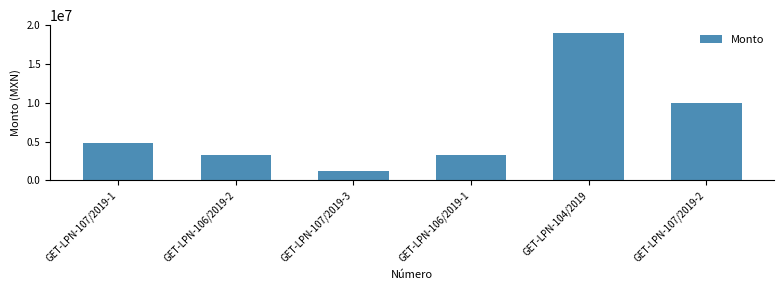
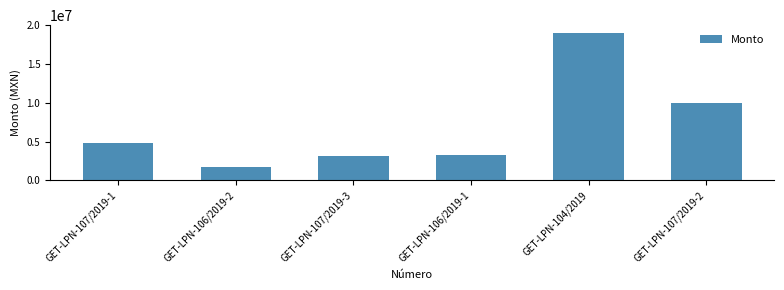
GET-LPN-106/2019-2: 3000000 -> 2000000
GET-LPN-107/2019-3: 1000000 -> 3000000
